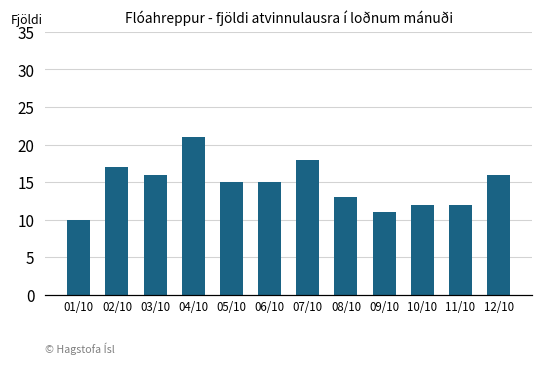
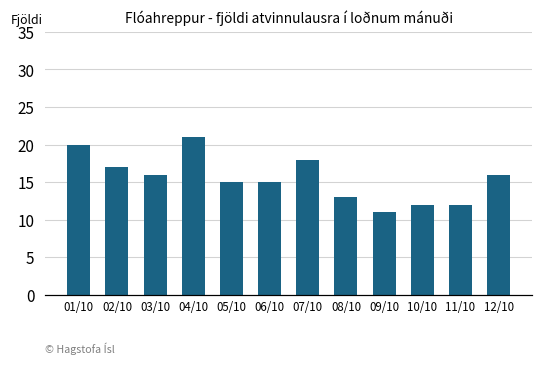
01/10: 10 -> 20
